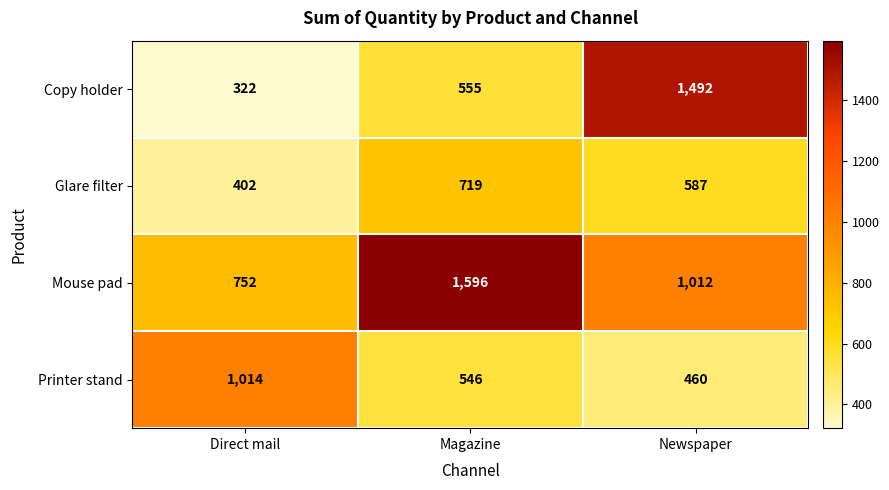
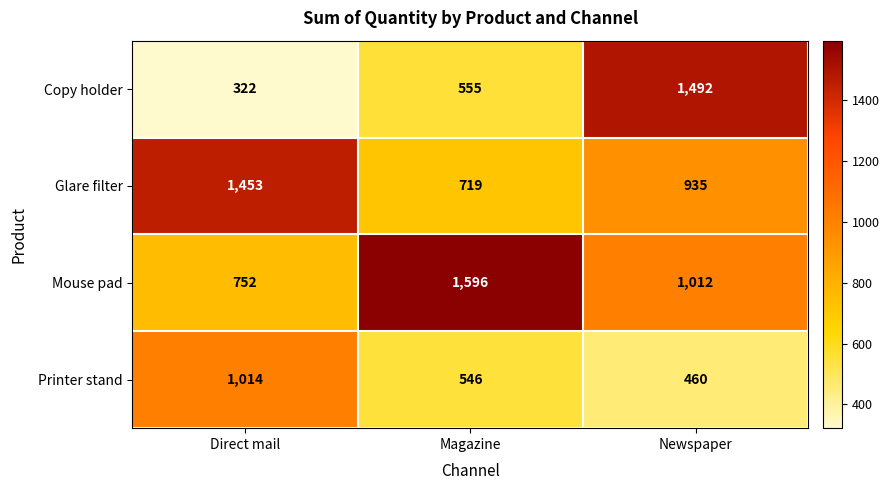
Glare filter, Direct mail: 402 -> 1,453
Glare filter, Newspaper: 587 -> 935
